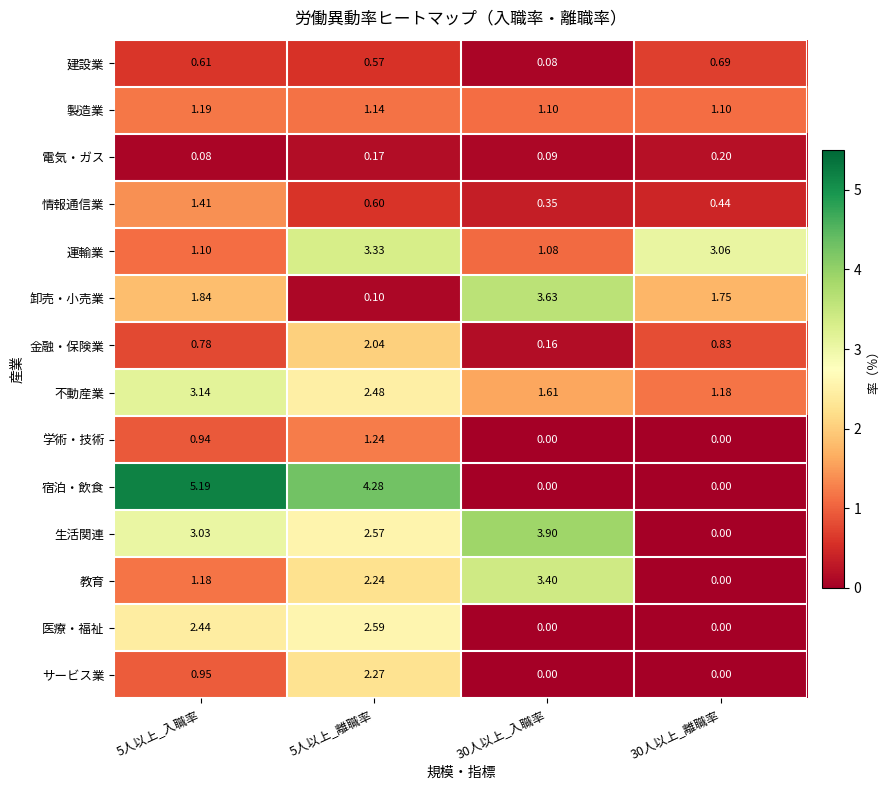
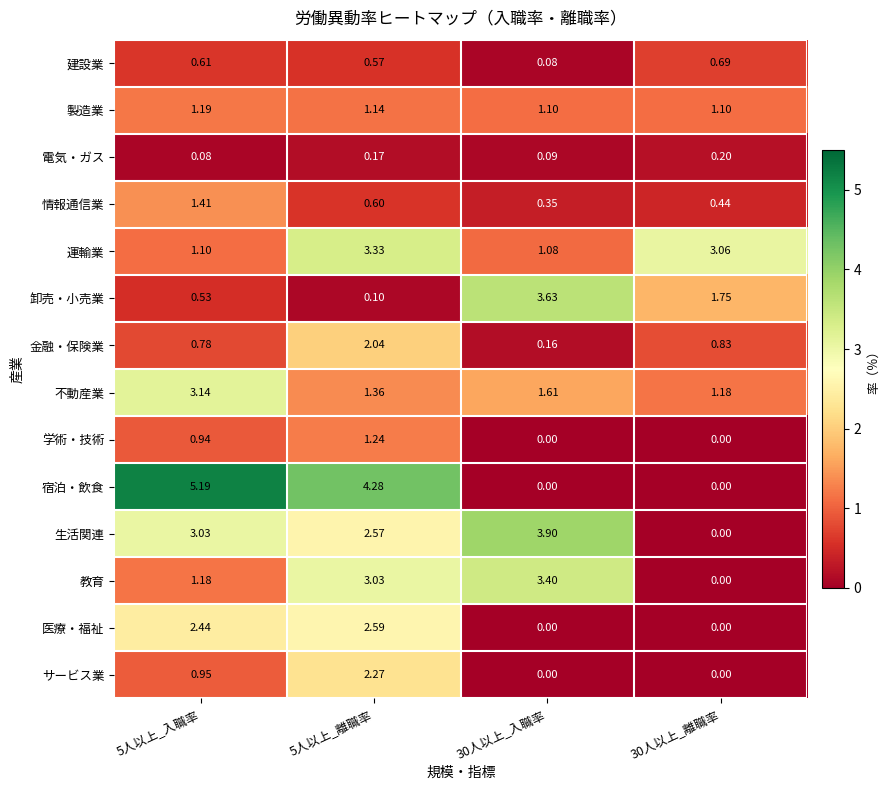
卸売・小売業, 5人以上_入職率: 1.84 -> 0.53
不動産業, 5人以上_離職率: 2.48 -> 1.36
教育, 5人以上_離職率: 2.24 -> 3.03
